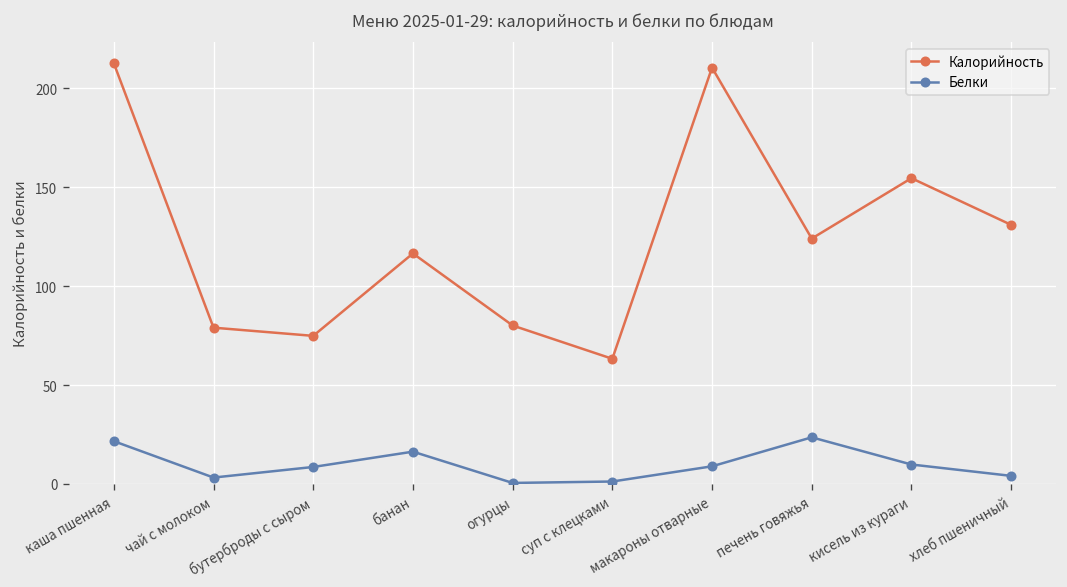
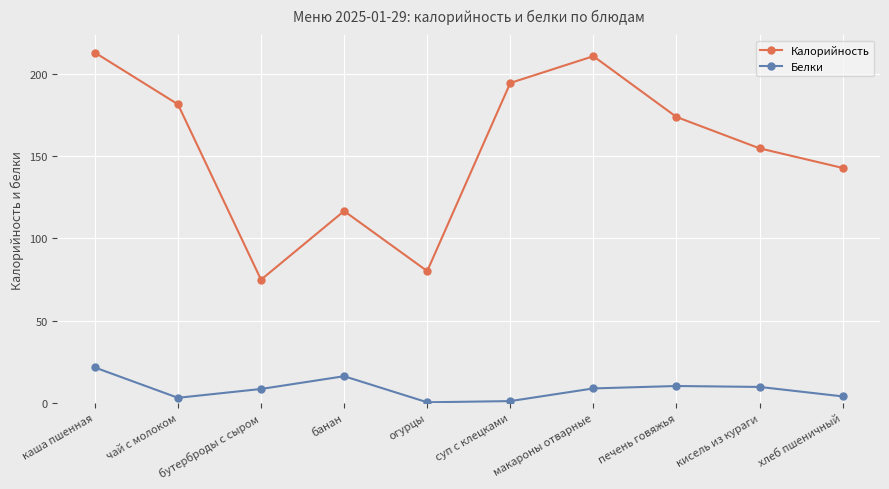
Калорийность, чай с молоком: 79 -> 181
Калорийность, суп с клецками: 63 -> 194
Калорийность, печень говяжья: 124 -> 174
Белки, печень говяжья: 24 -> 10
Калорийность, хлеб пшеничный: 131 -> 143
